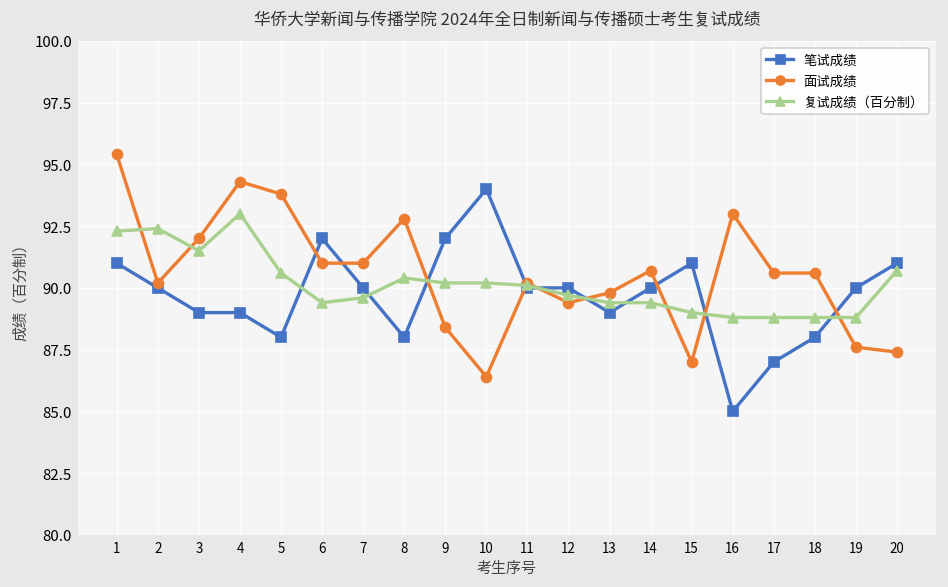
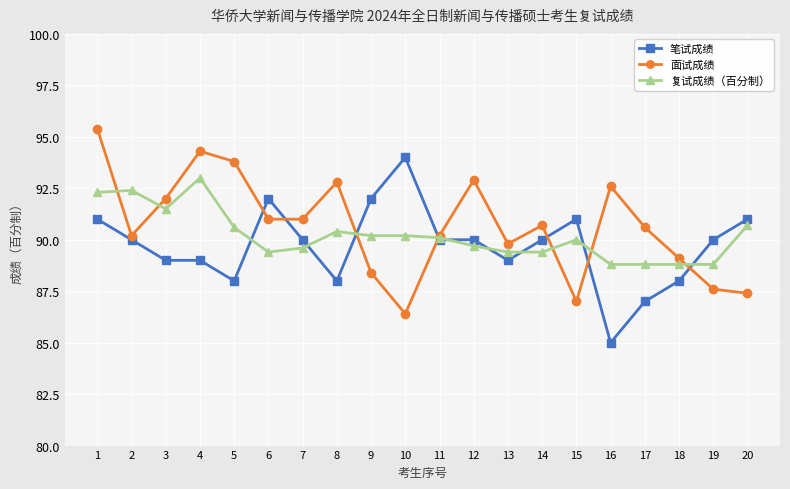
面试成绩, 12: 89.4 -> 92.9
复试成绩（百分制）, 15: 89 -> 90
面试成绩, 16: 93.0 -> 92.6
面试成绩, 18: 90.6 -> 89.1
